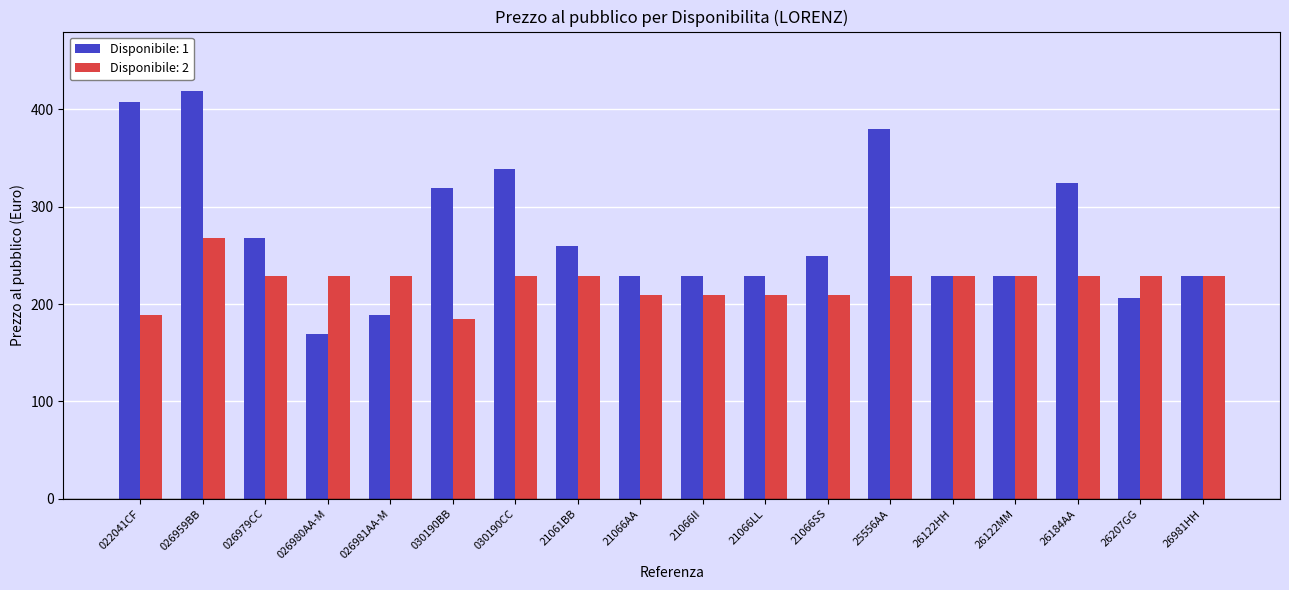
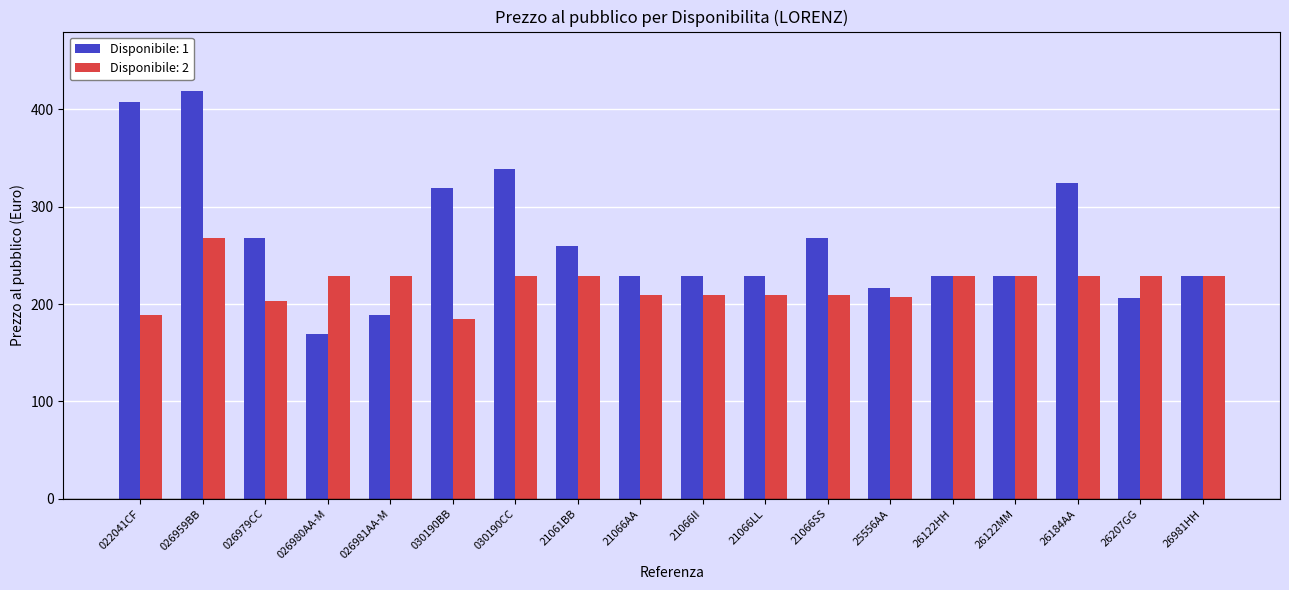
Disponibile: 2, 026979CC: 230 -> 200
Disponibile: 1, 21066SS: 250 -> 270
Disponibile: 1, 25556AA: 380 -> 220
Disponibile: 2, 25556AA: 230 -> 210
